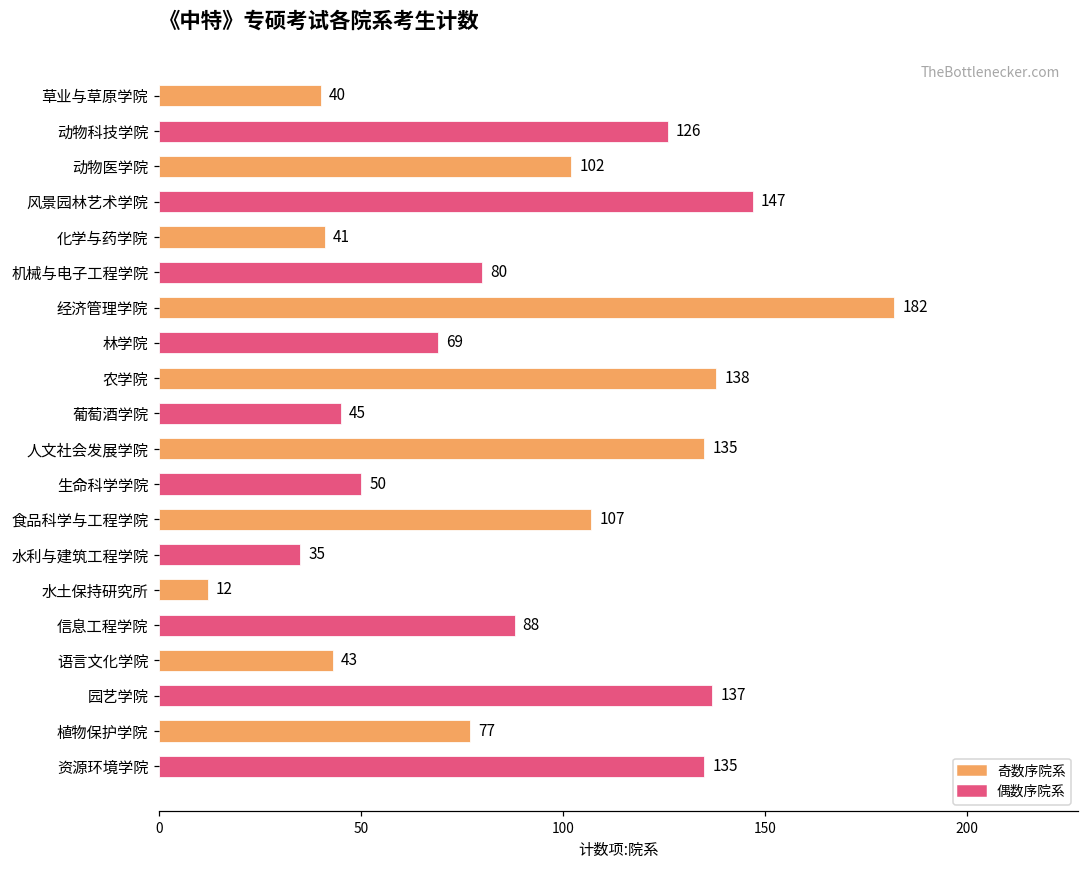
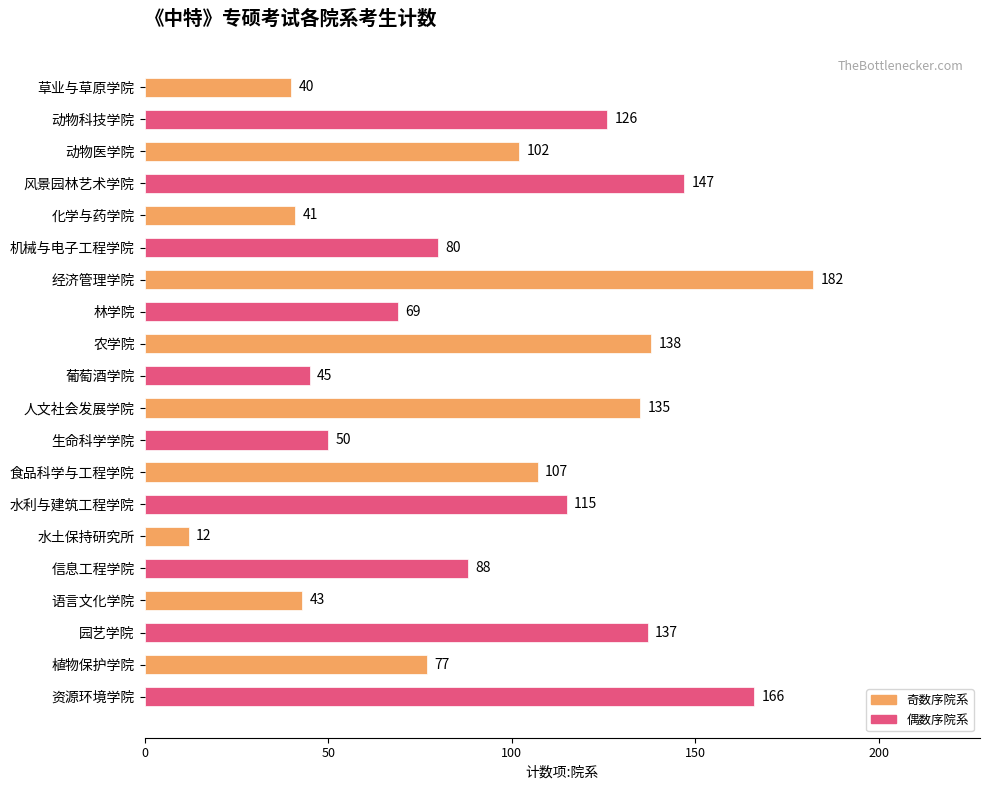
水利与建筑工程学院: 35 -> 115
资源环境学院: 135 -> 166
